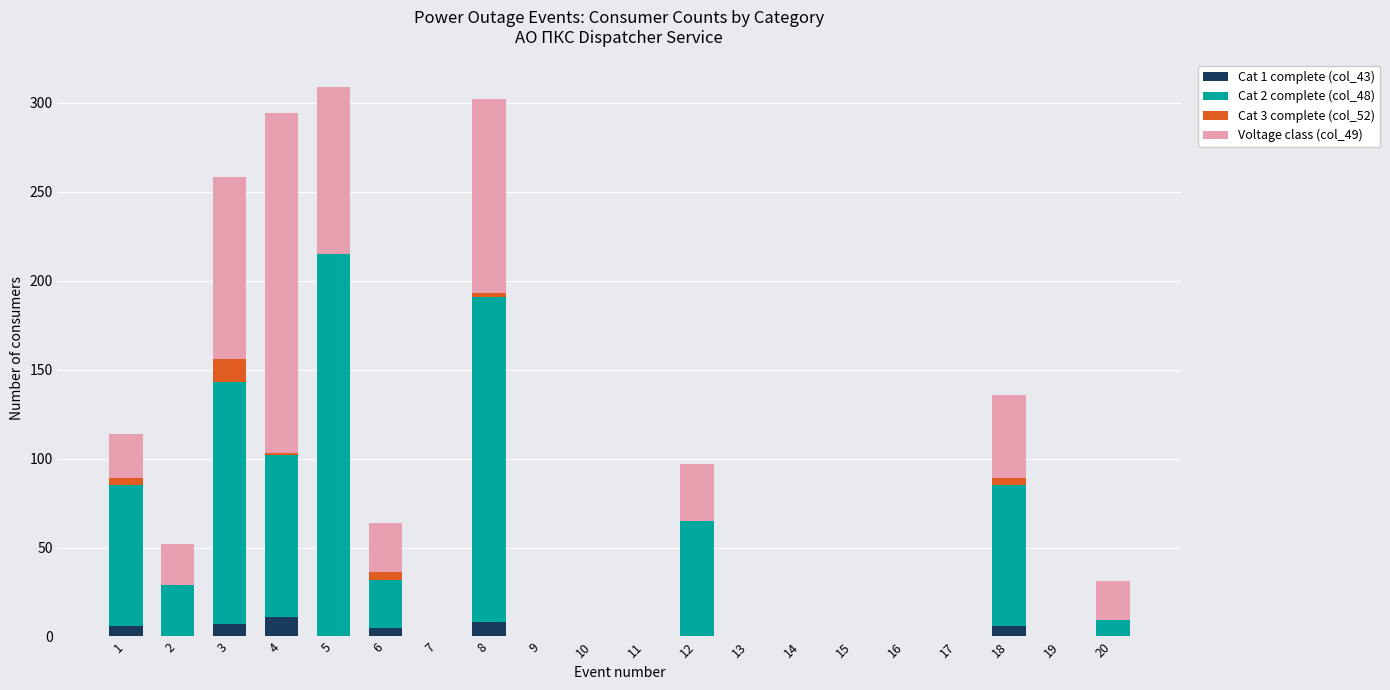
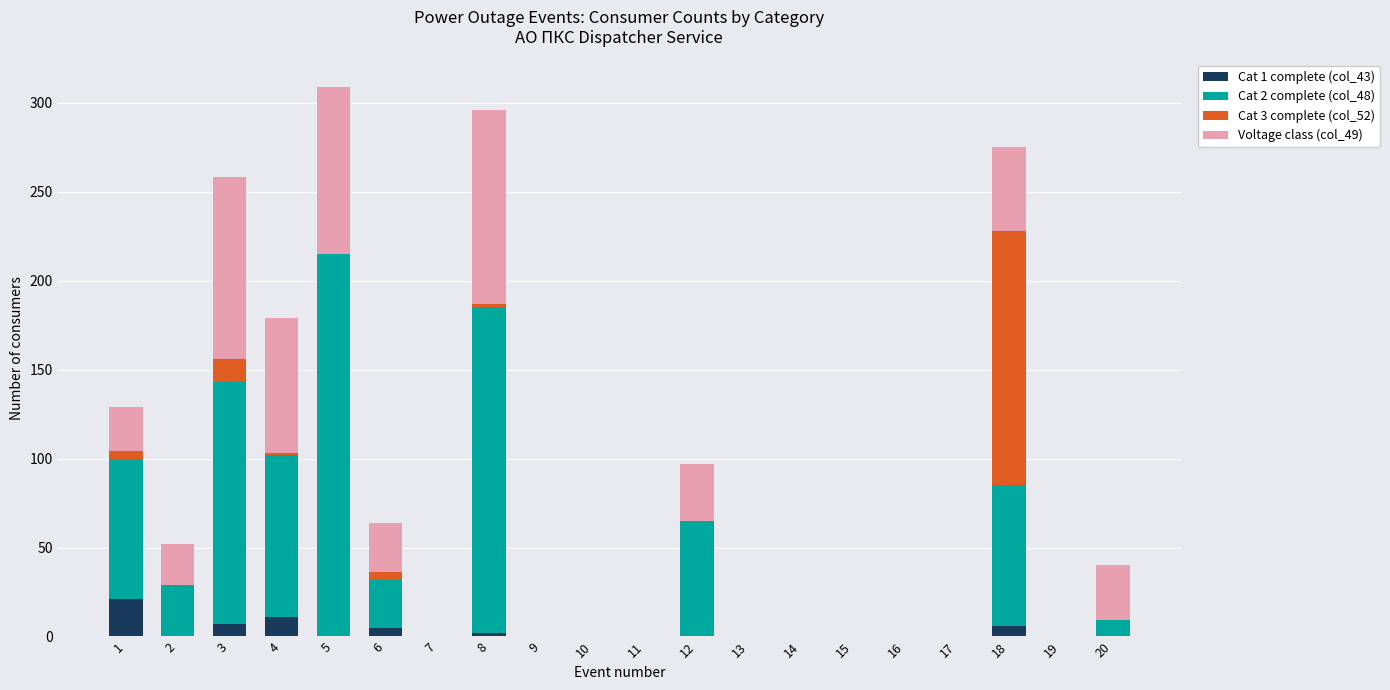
Cat 1 complete (col_43), 1: 6 -> 21
Voltage class (col_49), 4: 191 -> 76
Cat 1 complete (col_43), 8: 8 -> 2
Cat 3 complete (col_52), 18: 4 -> 143
Voltage class (col_49), 20: 22 -> 31
